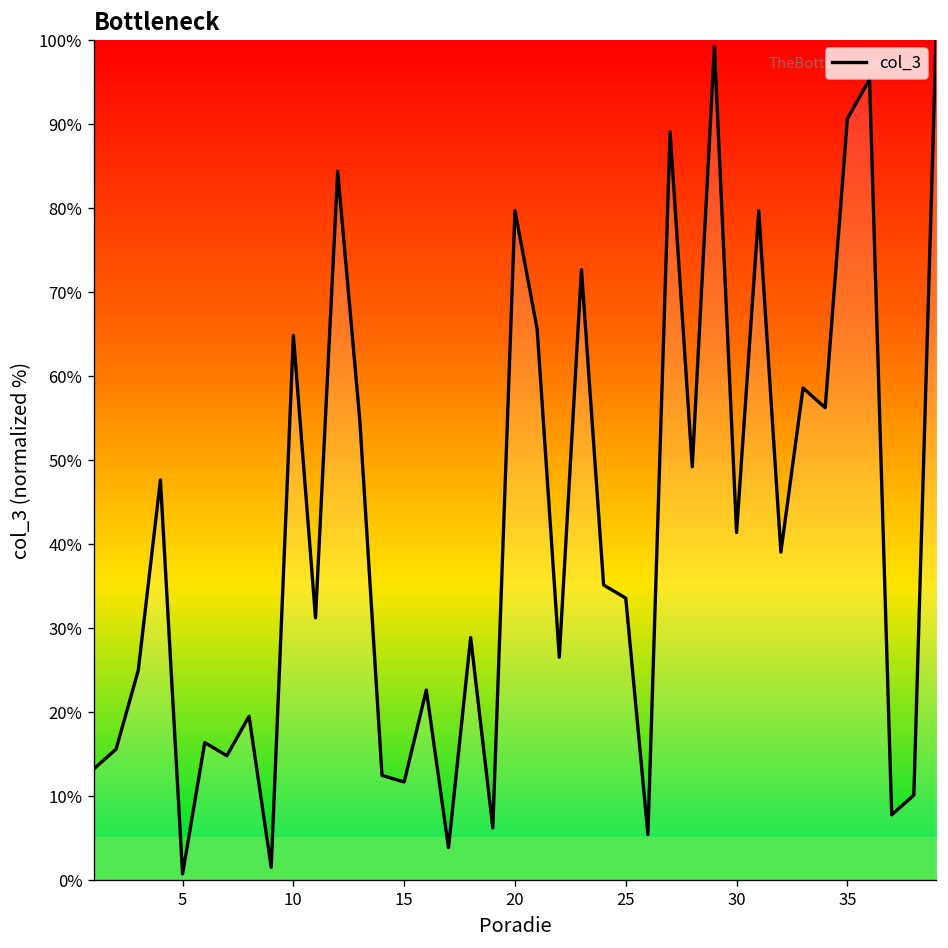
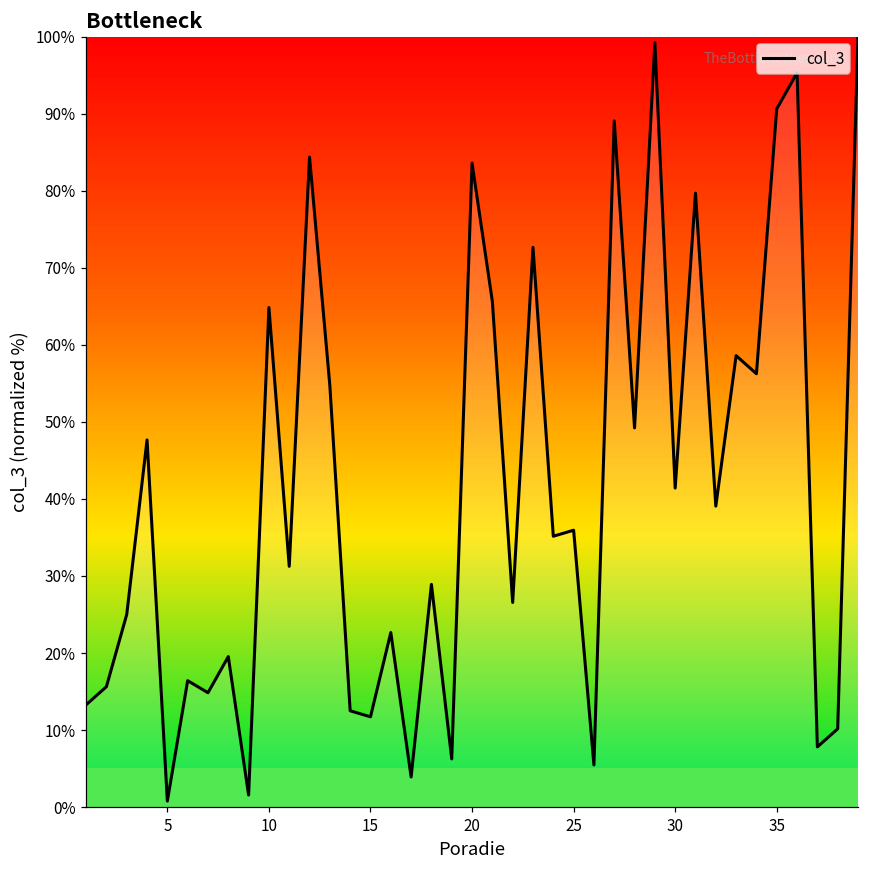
20: 80% -> 84%
25: 34% -> 36%
